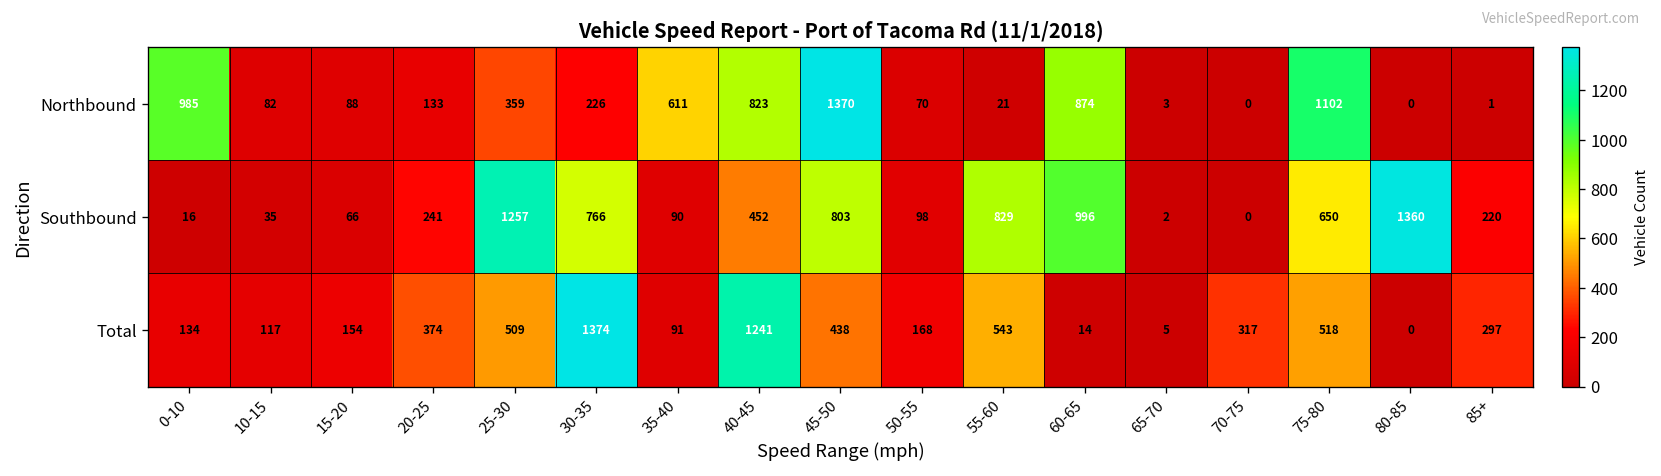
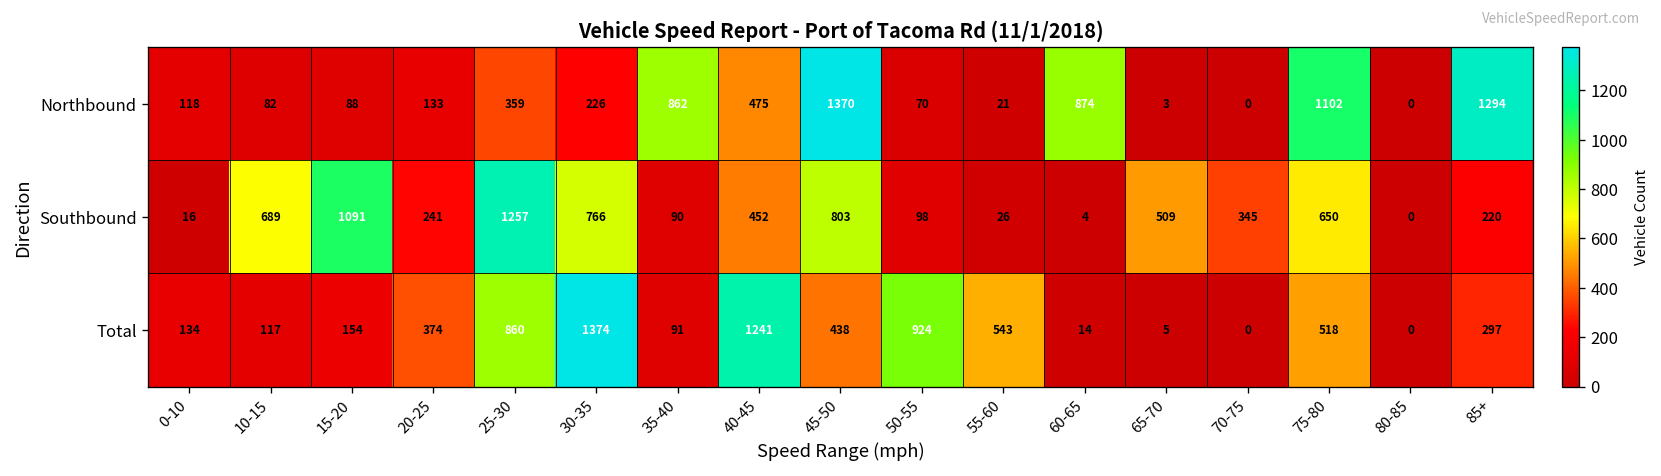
Northbound, 0-10: 985 -> 118
Northbound, 35-40: 611 -> 862
Northbound, 40-45: 823 -> 475
Northbound, 85+: 1 -> 1294
Southbound, 10-15: 35 -> 689
Southbound, 15-20: 66 -> 1091
Southbound, 55-60: 829 -> 26
Southbound, 60-65: 996 -> 4
Southbound, 65-70: 2 -> 509
Southbound, 70-75: 0 -> 345
Southbound, 80-85: 1360 -> 0
Total, 25-30: 509 -> 860
Total, 50-55: 168 -> 924
Total, 70-75: 317 -> 0
